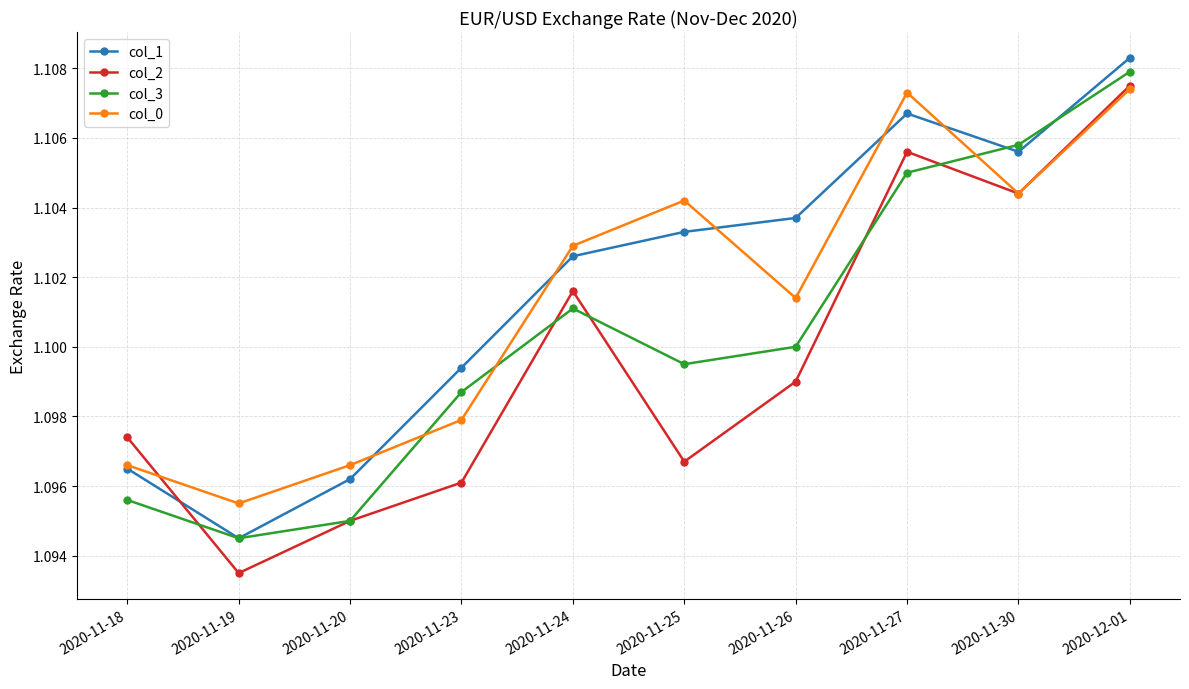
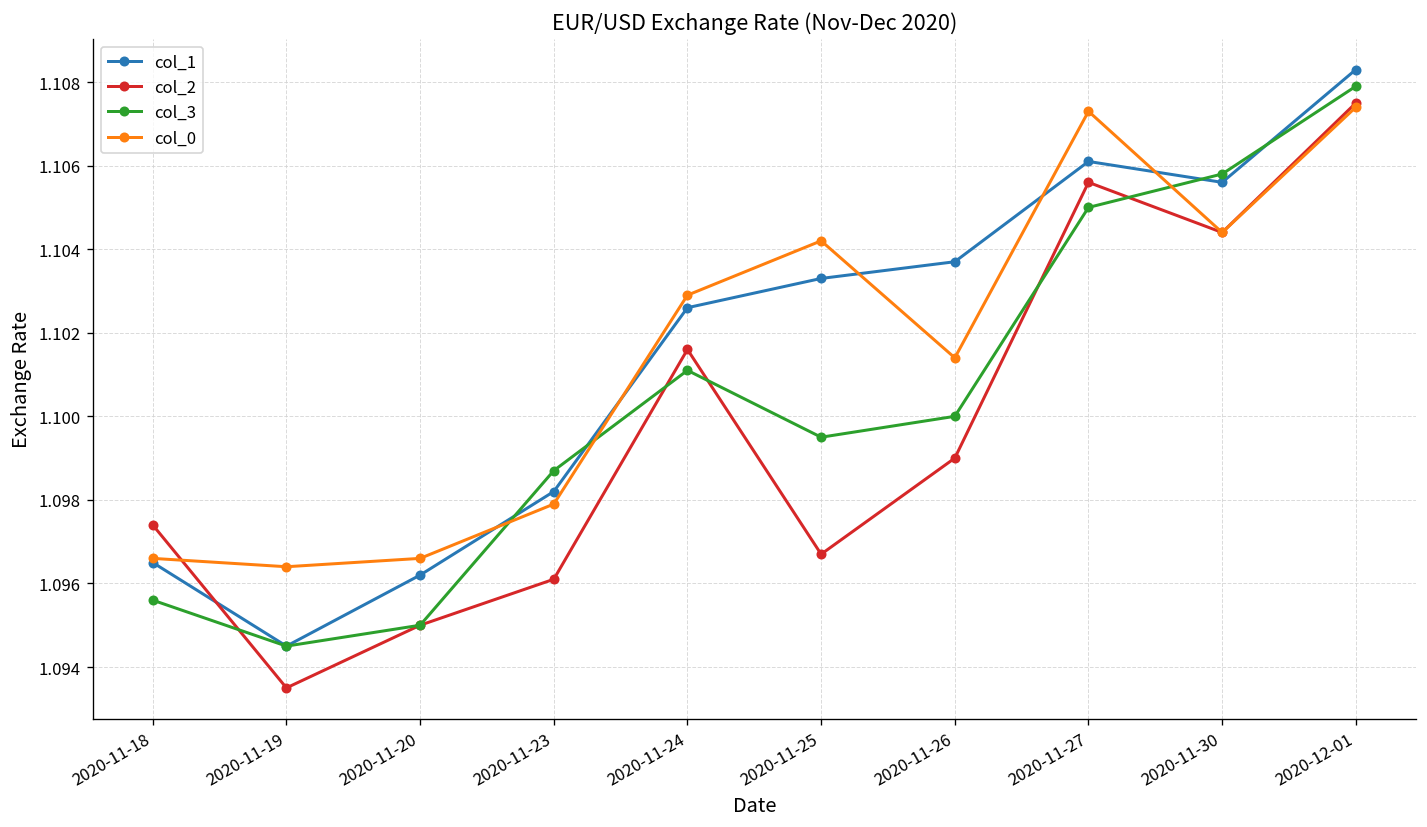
col_0, 2020-11-19: 1.0955 -> 1.0964
col_1, 2020-11-23: 1.0994 -> 1.0982
col_1, 2020-11-27: 1.1067 -> 1.1061
